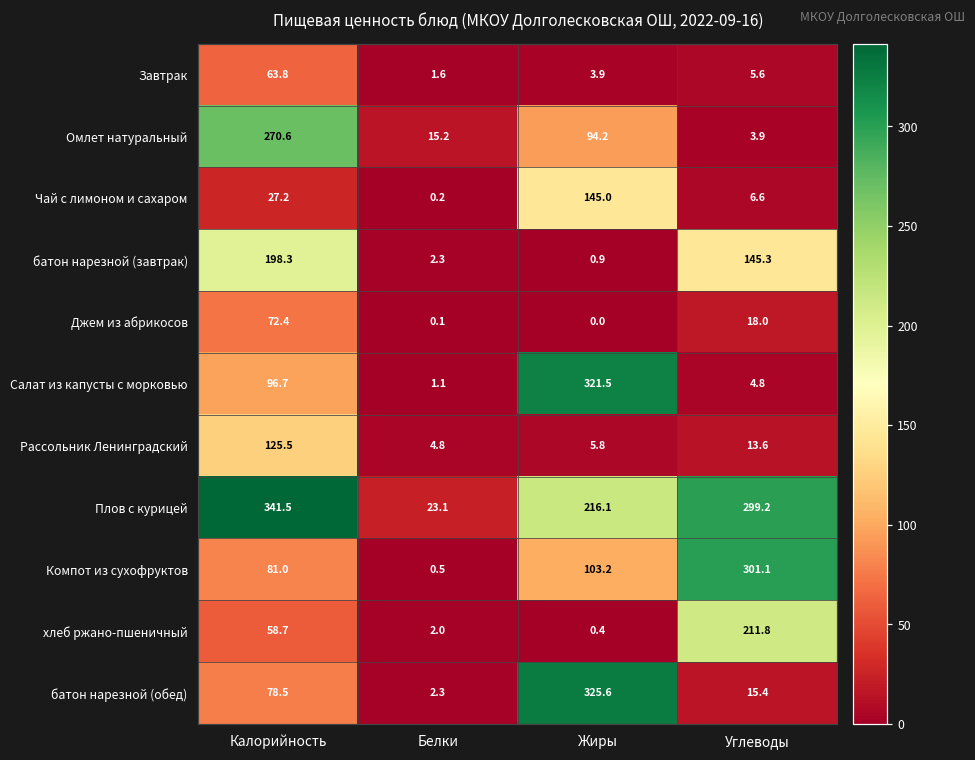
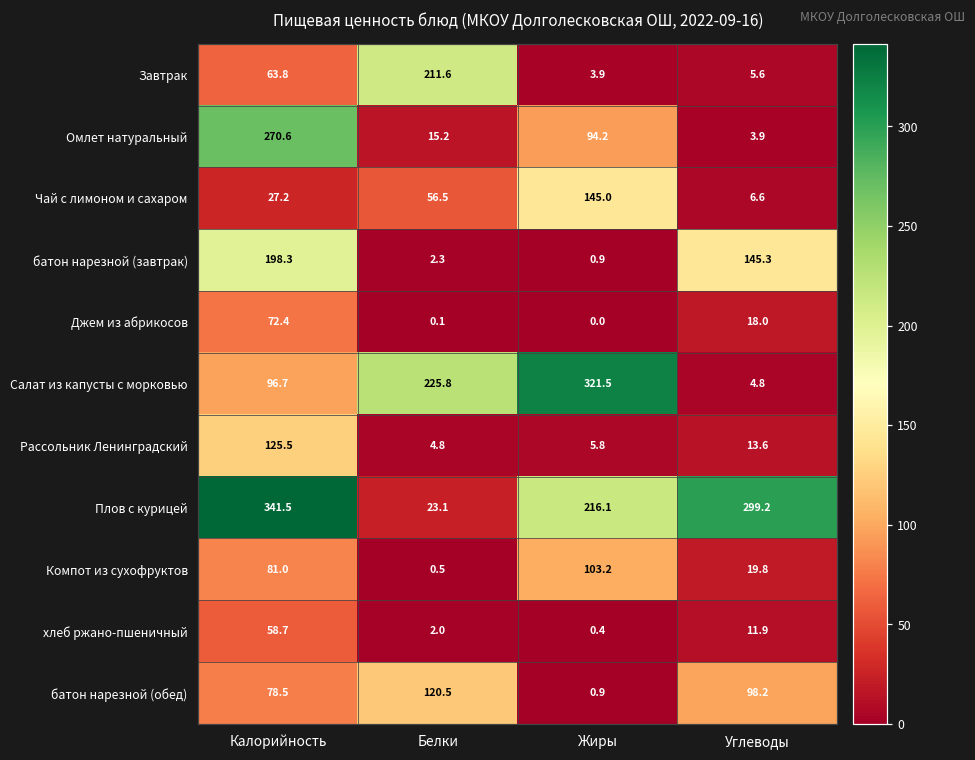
Завтрак, Белки: 1.6 -> 211.6
Чай с лимоном и сахаром, Белки: 0.2 -> 56.5
Салат из капусты с морковью, Белки: 1.1 -> 225.8
Компот из сухофруктов, Углеводы: 301.1 -> 19.8
хлеб ржано-пшеничный, Углеводы: 211.8 -> 11.9
батон нарезной (обед), Белки: 2.3 -> 120.5
батон нарезной (обед), Жиры: 325.6 -> 0.9
батон нарезной (обед), Углеводы: 15.4 -> 98.2
